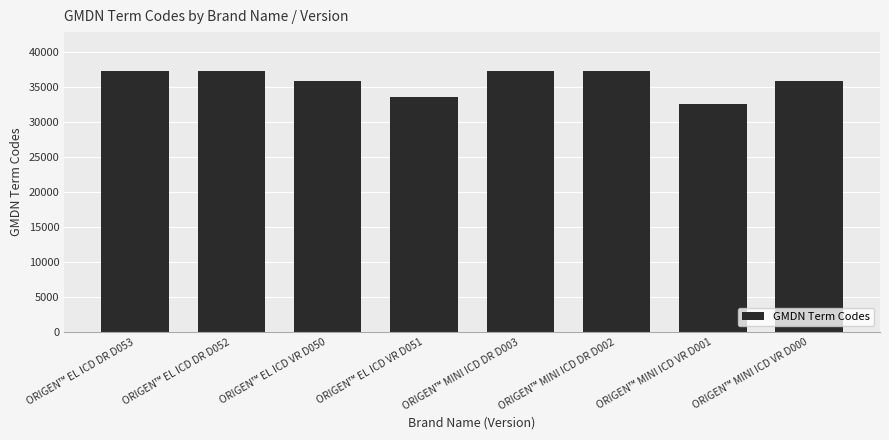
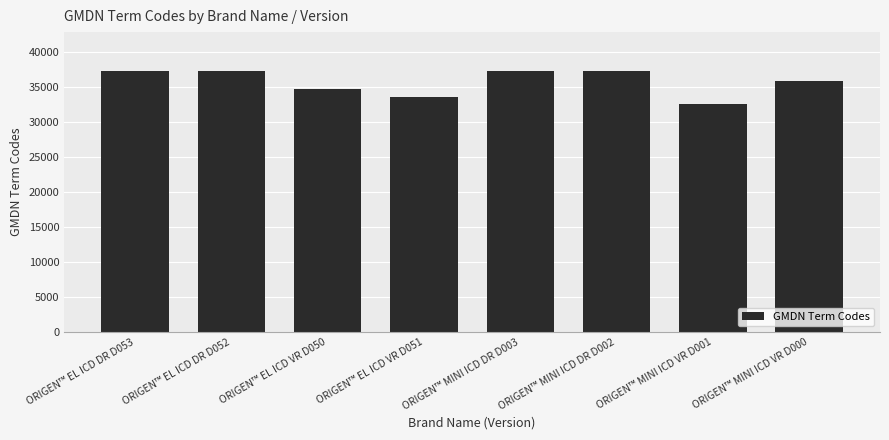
ORIGEN™ EL ICD VR D050: 36000 -> 35000
